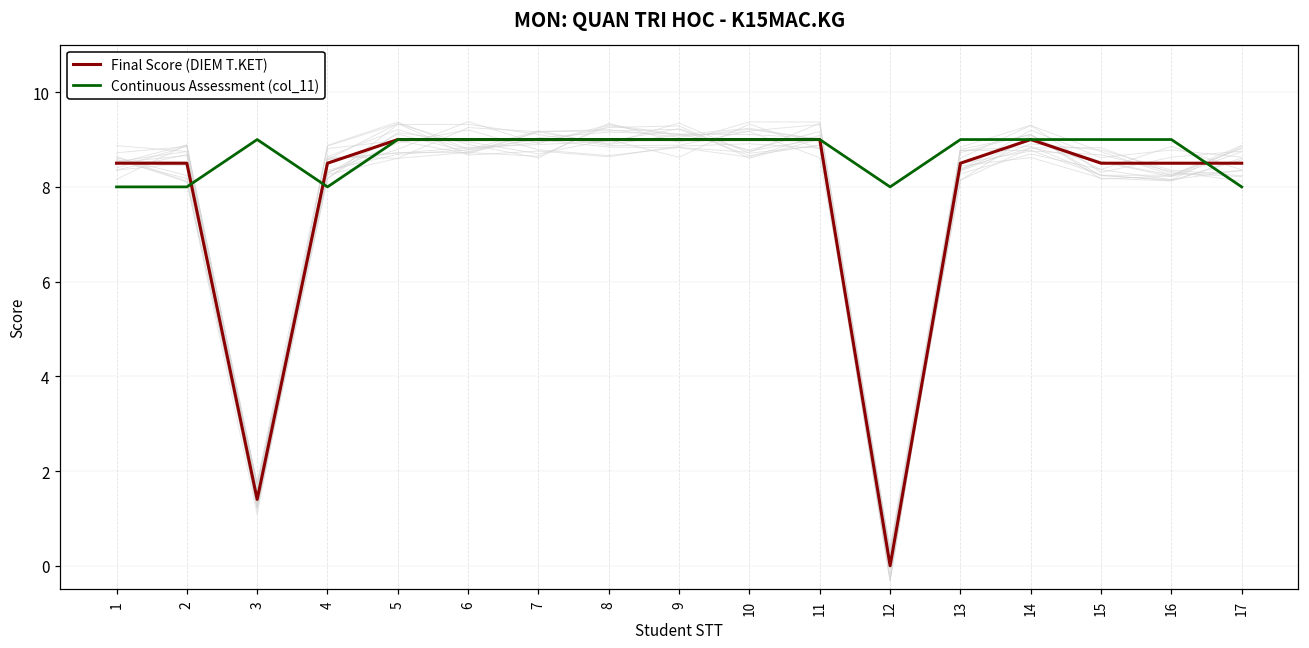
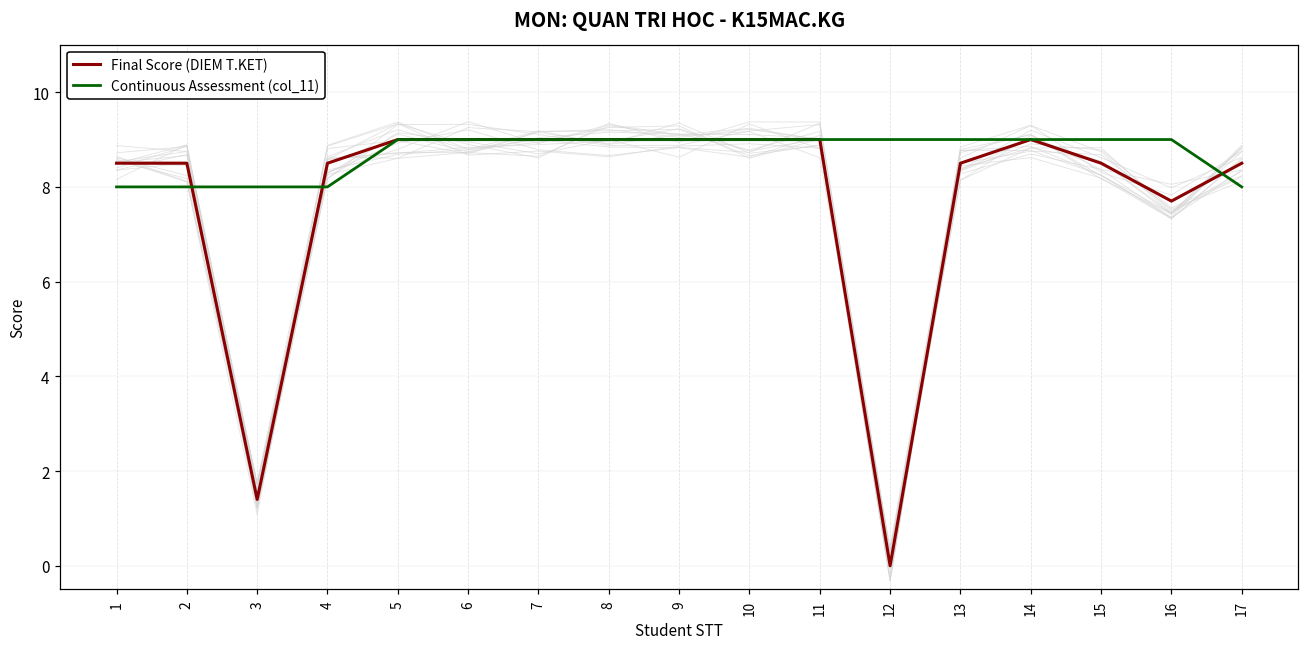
Continuous Assessment (col_11), 3: 9 -> 8
Continuous Assessment (col_11), 12: 8 -> 9
Final Score (DIEM T.KET), 16: 8.5 -> 7.7
